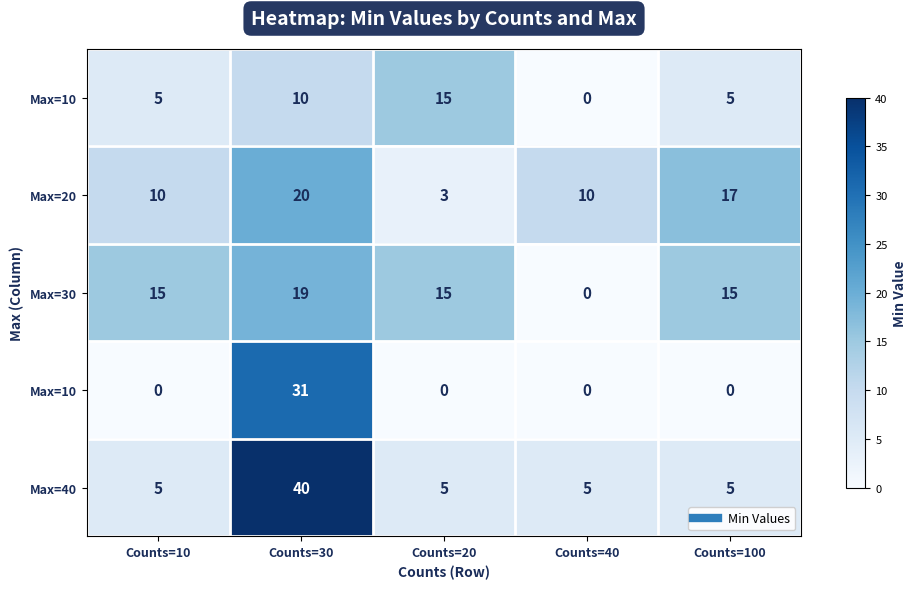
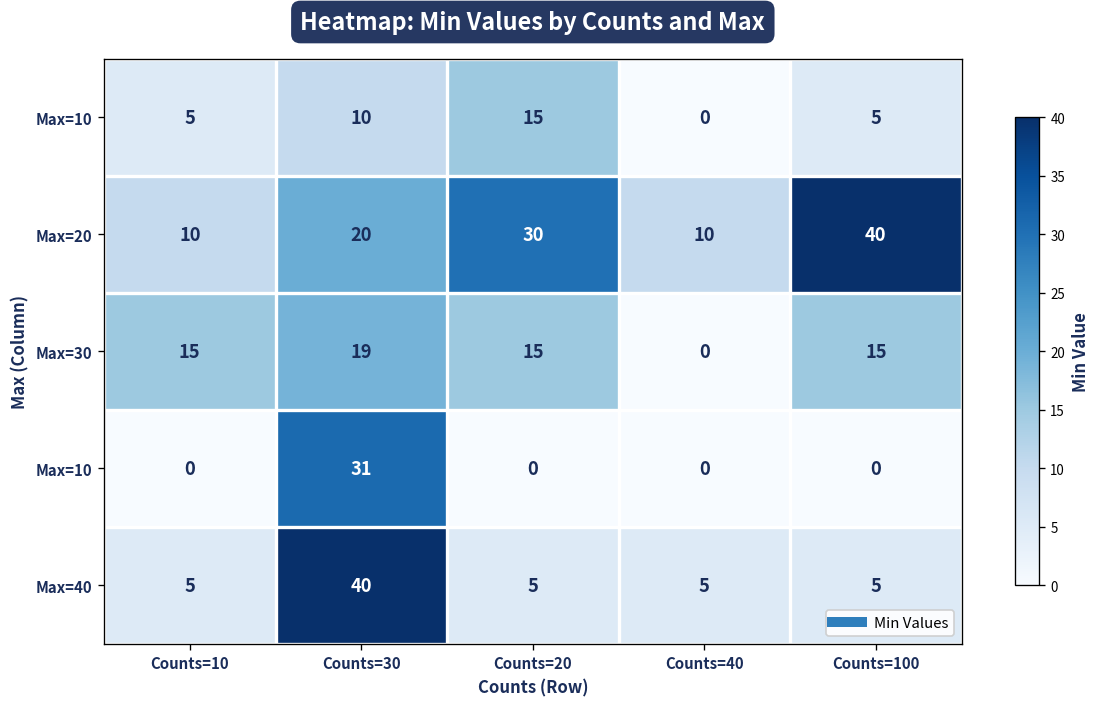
Max=20, Counts=20: 3 -> 30
Max=20, Counts=100: 17 -> 40
